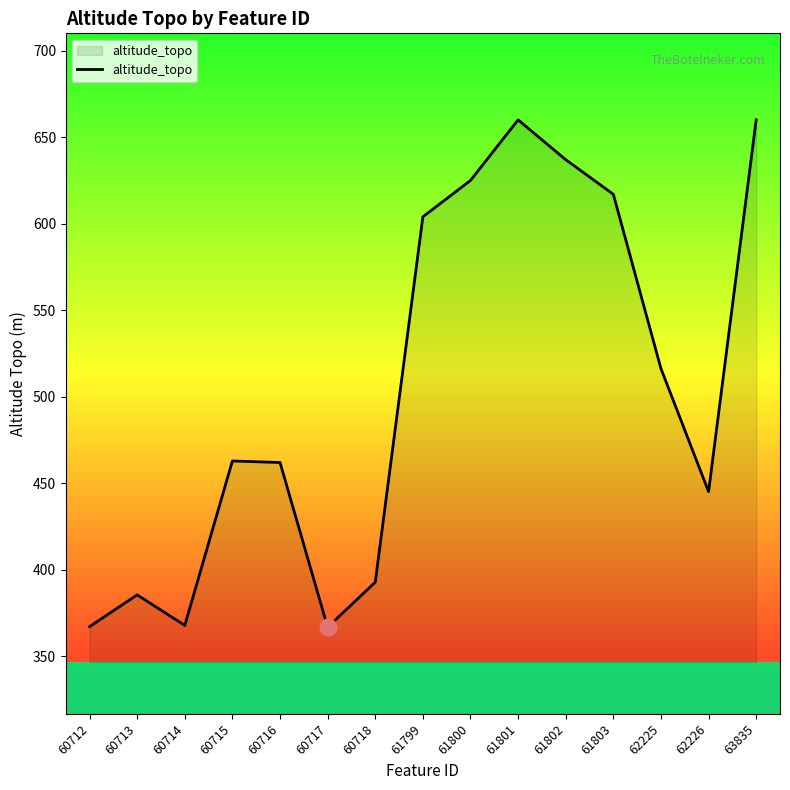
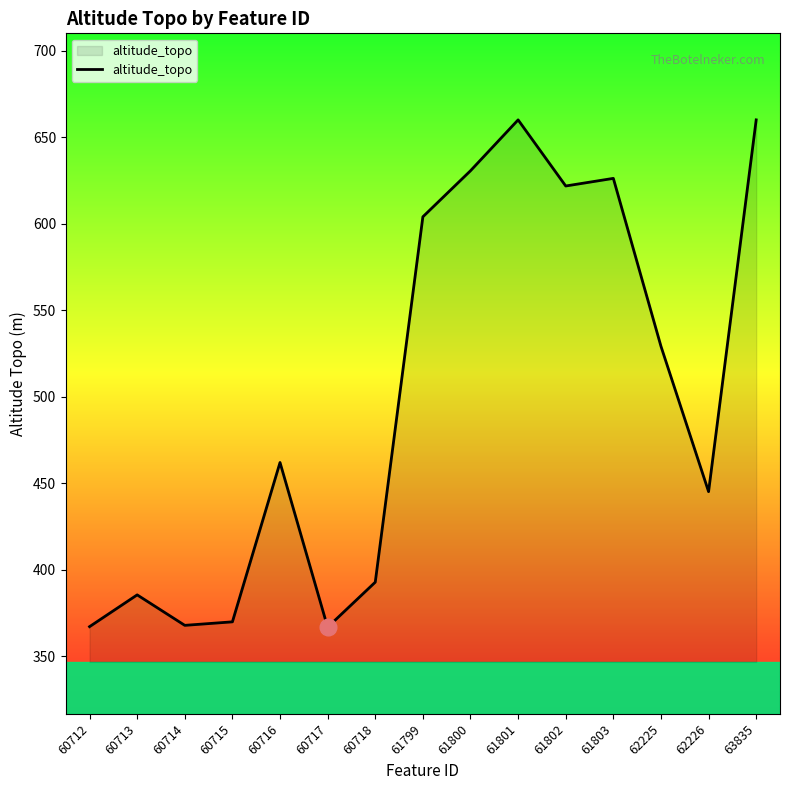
altitude_topo, 60715: 463 -> 370
altitude_topo, 61800: 625 -> 631
altitude_topo, 61802: 637 -> 622
altitude_topo, 61803: 617 -> 626
altitude_topo, 62225: 516 -> 529
